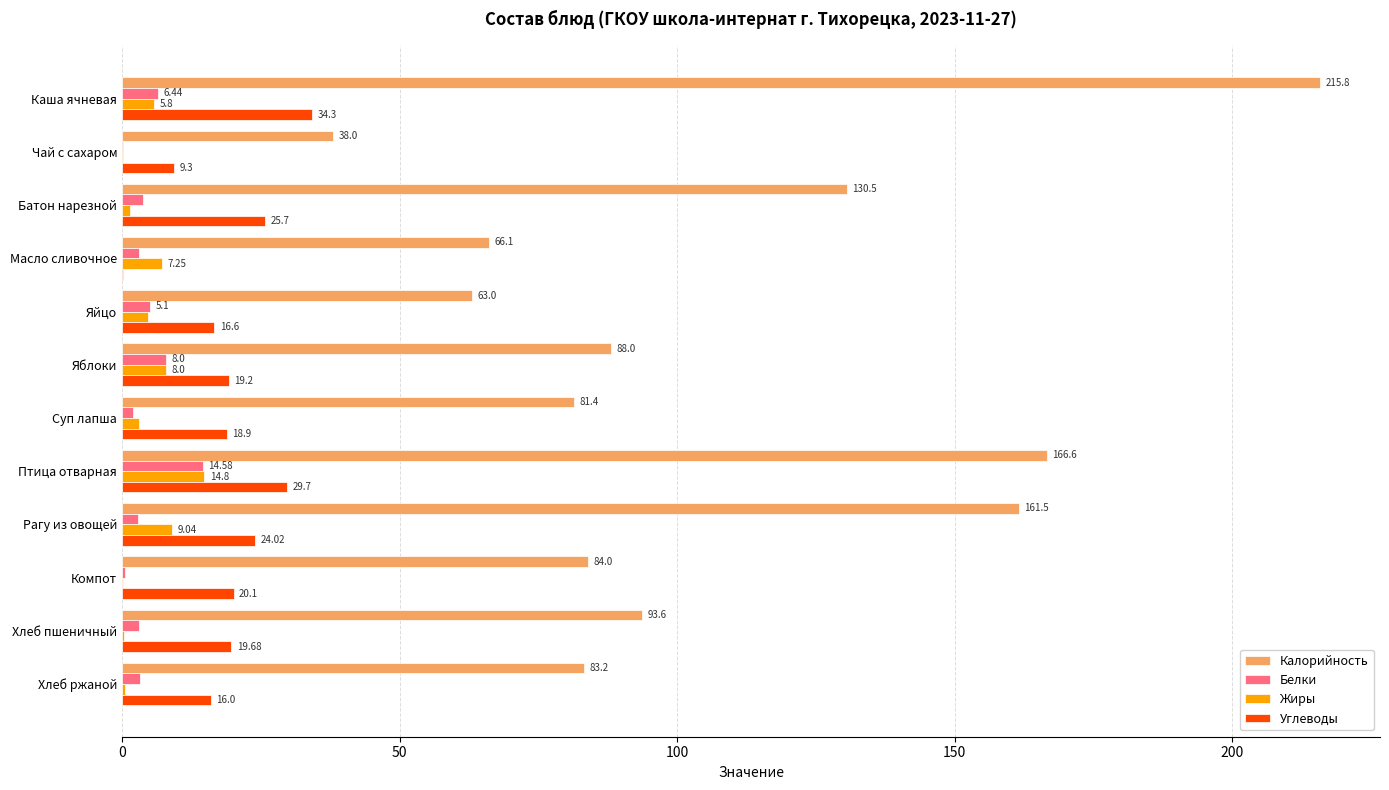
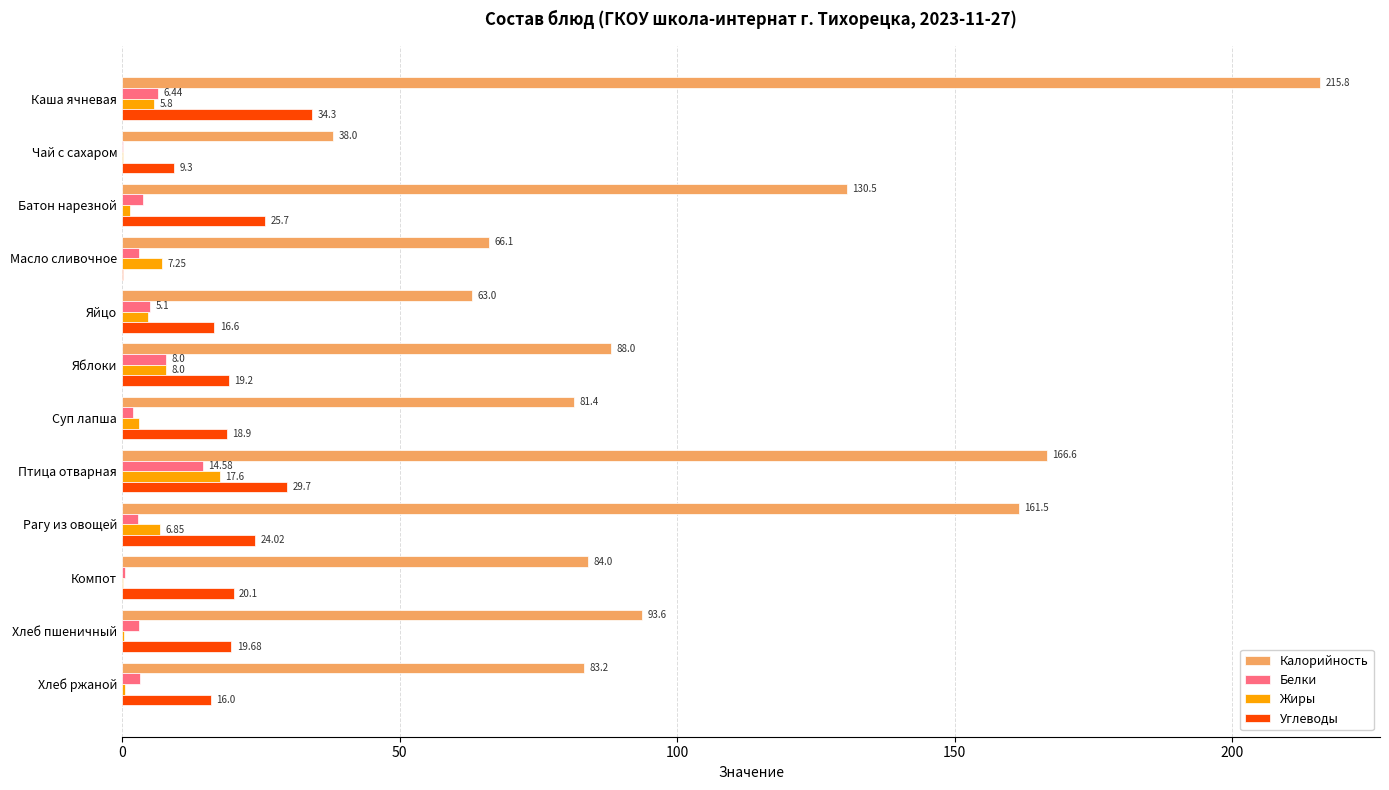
Жиры, Птица отварная: 14.8 -> 17.6
Жиры, Рагу из овощей: 9.04 -> 6.85
